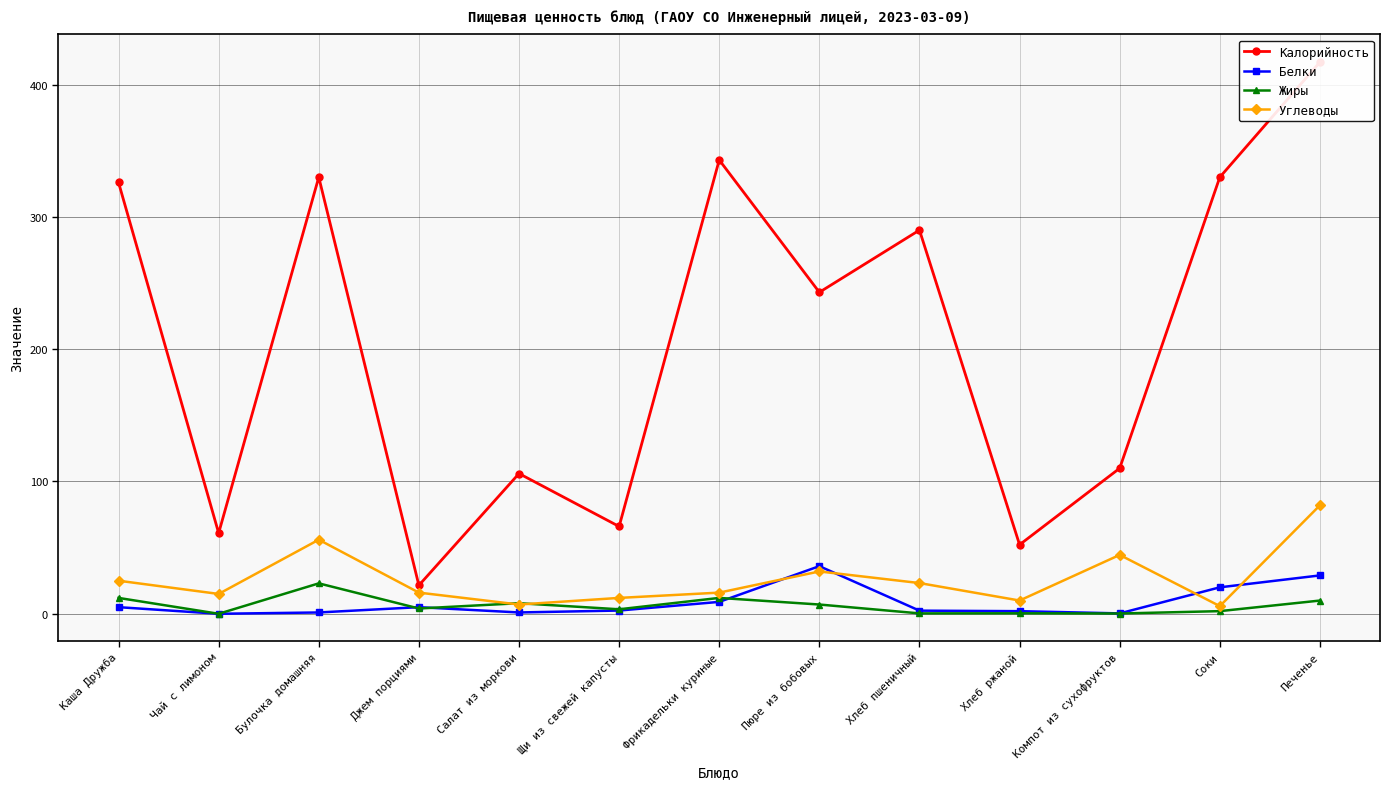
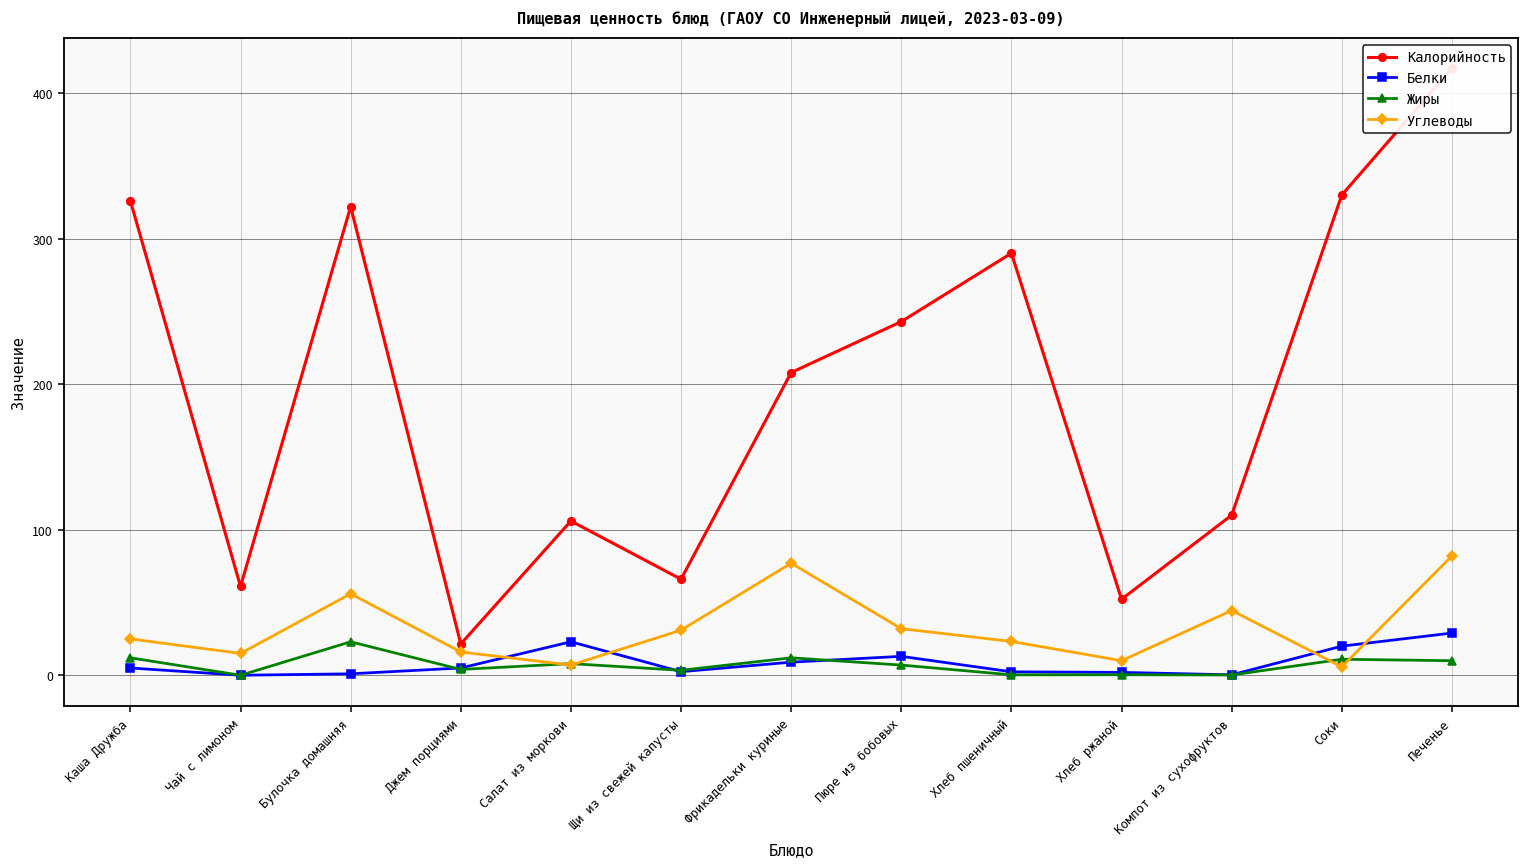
Калорийность, Булочка домашняя: 330 -> 322
Белки, Салат из моркови: 1 -> 23
Углеводы, Щи из свежей капусты: 12 -> 31
Калорийность, Фрикадельки куриные: 343 -> 208
Углеводы, Фрикадельки куриные: 16 -> 77
Белки, Пюре из бобовых: 36 -> 13
Жиры, Соки: 2 -> 11
